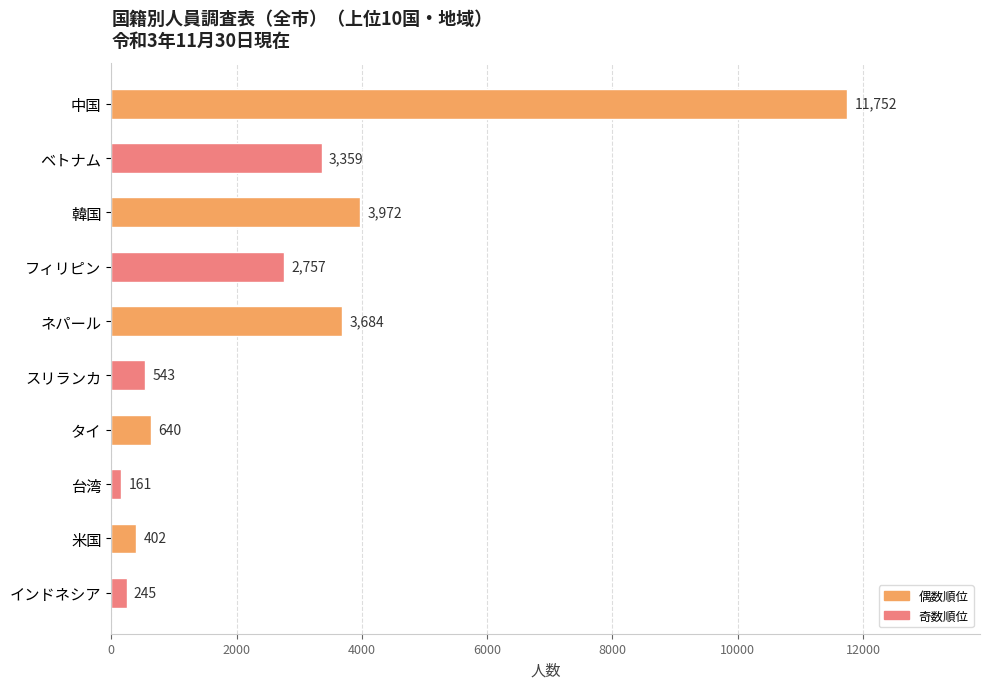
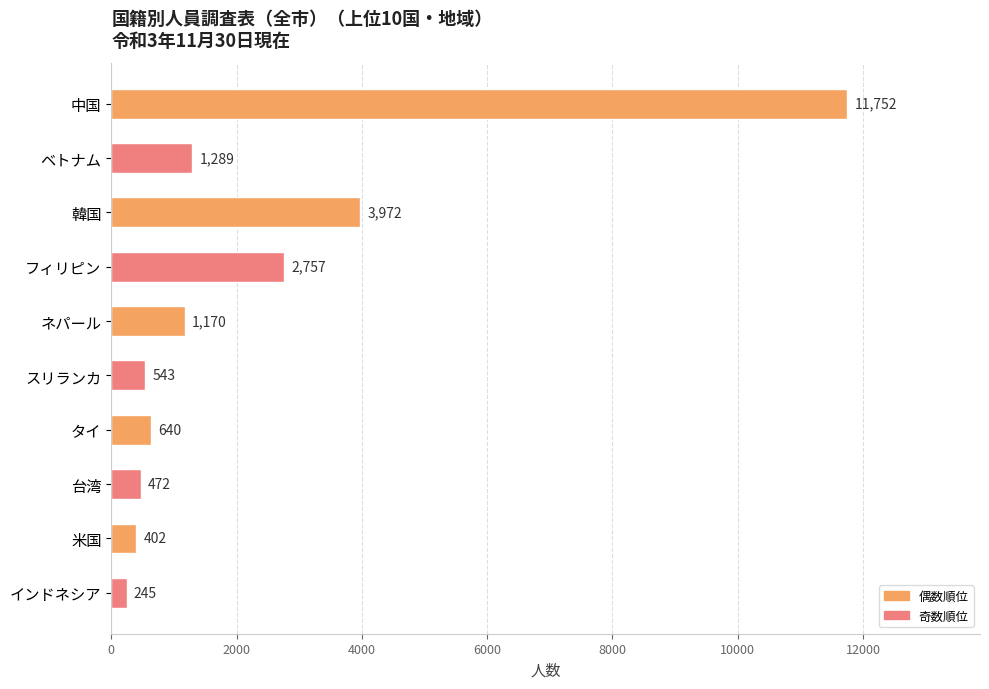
ベトナム: 3,359 -> 1,289
ネパール: 3,684 -> 1,170
台湾: 161 -> 472
